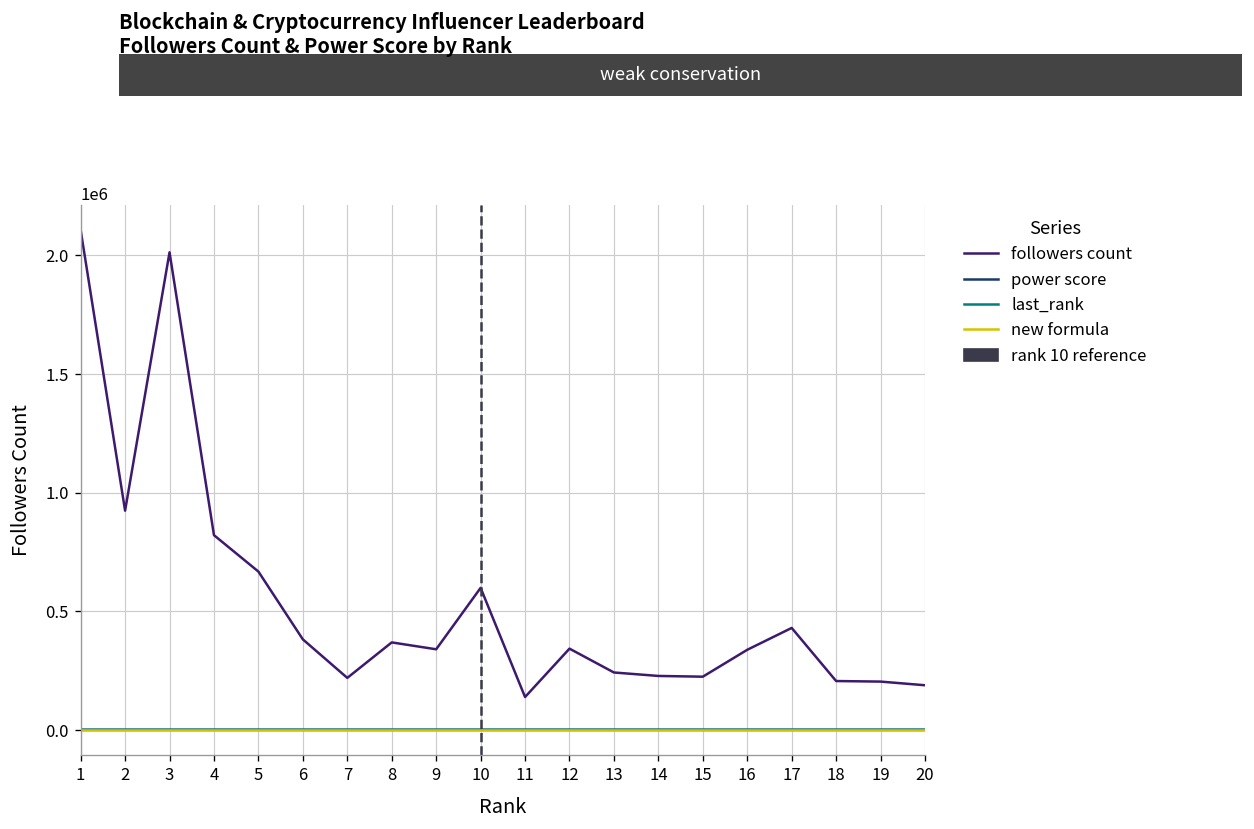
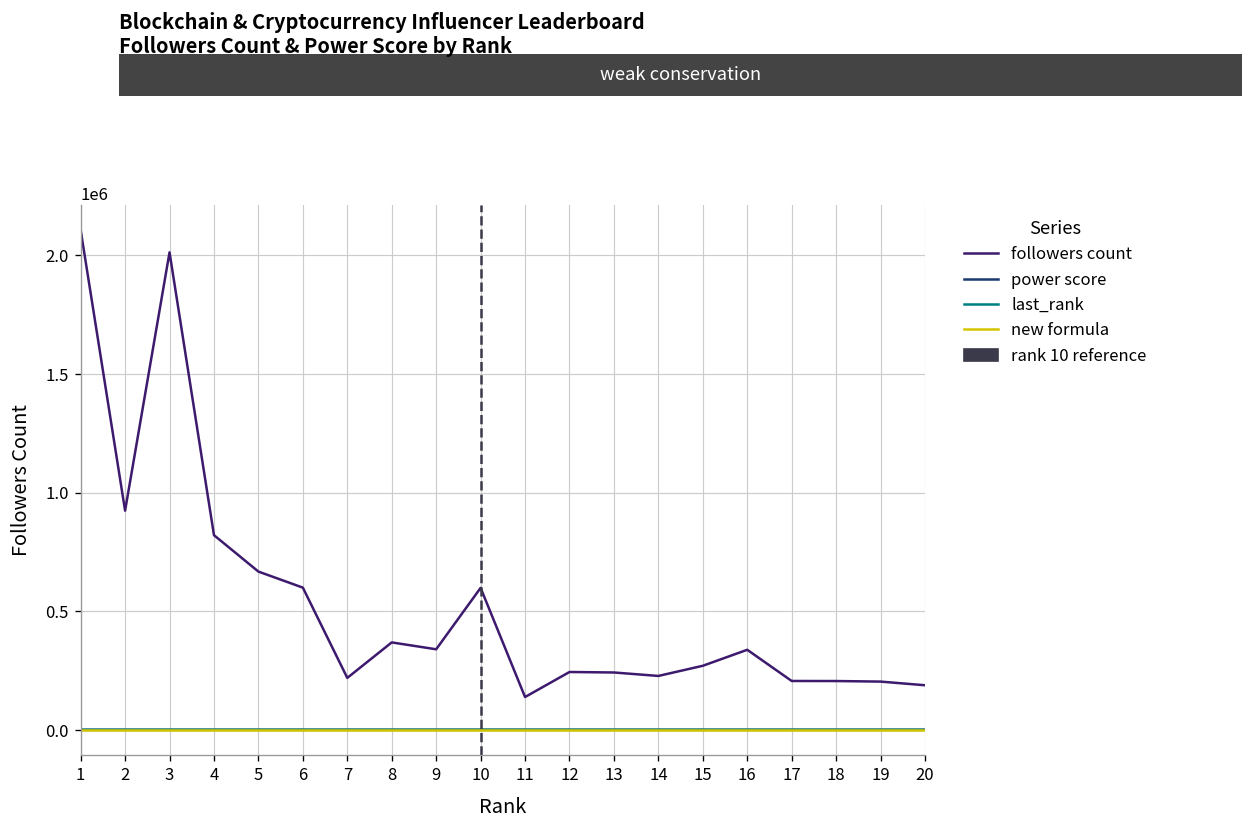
followers count, 6: 380000 -> 600000
followers count, 12: 340000 -> 240000
followers count, 15: 220000 -> 270000
followers count, 17: 430000 -> 210000
